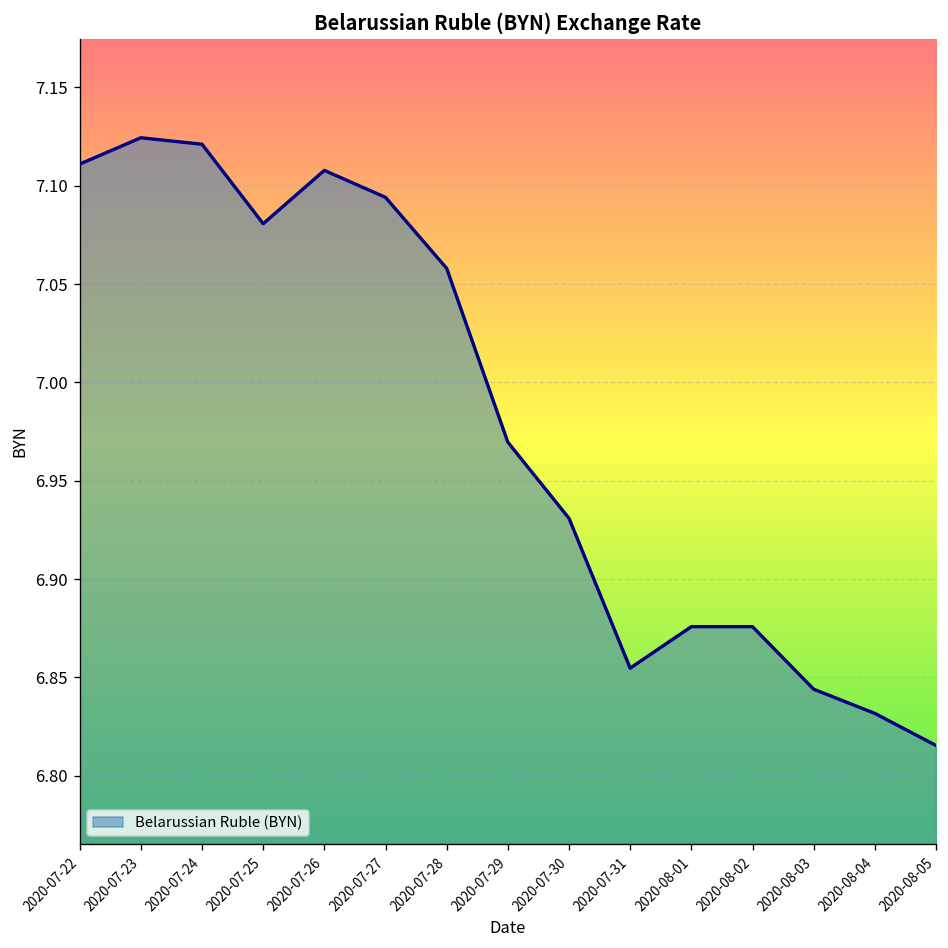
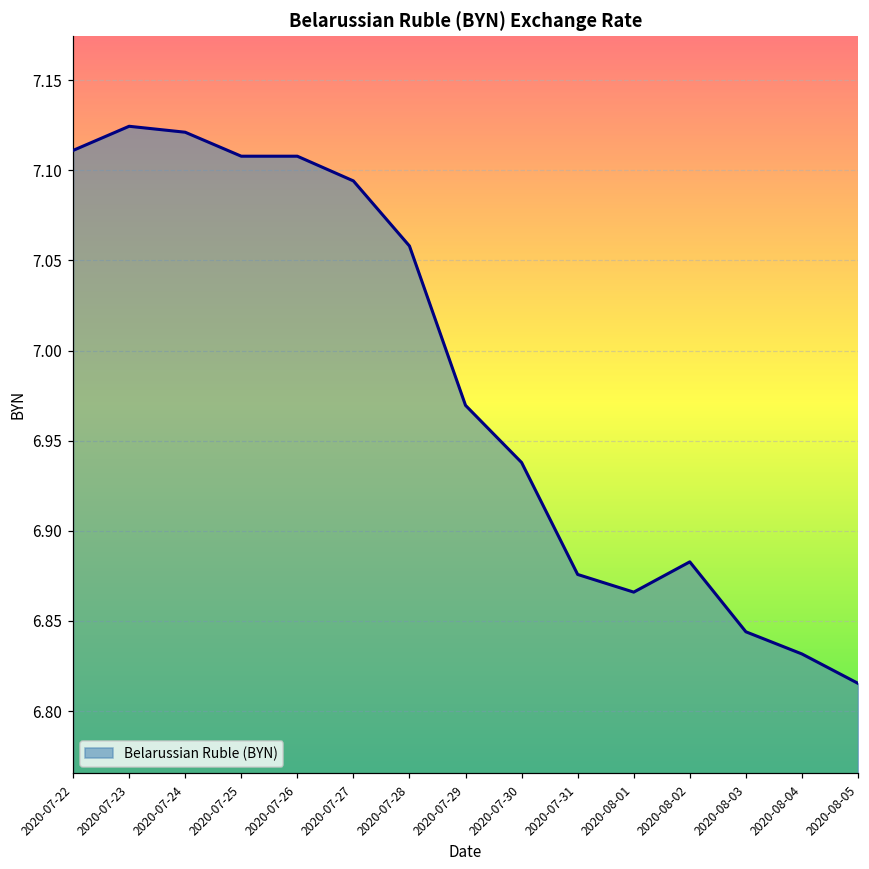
2020-07-25: 7.081 -> 7.108
2020-07-30: 6.931 -> 6.938
2020-07-31: 6.855 -> 6.876
2020-08-01: 6.876 -> 6.866
2020-08-02: 6.876 -> 6.883
